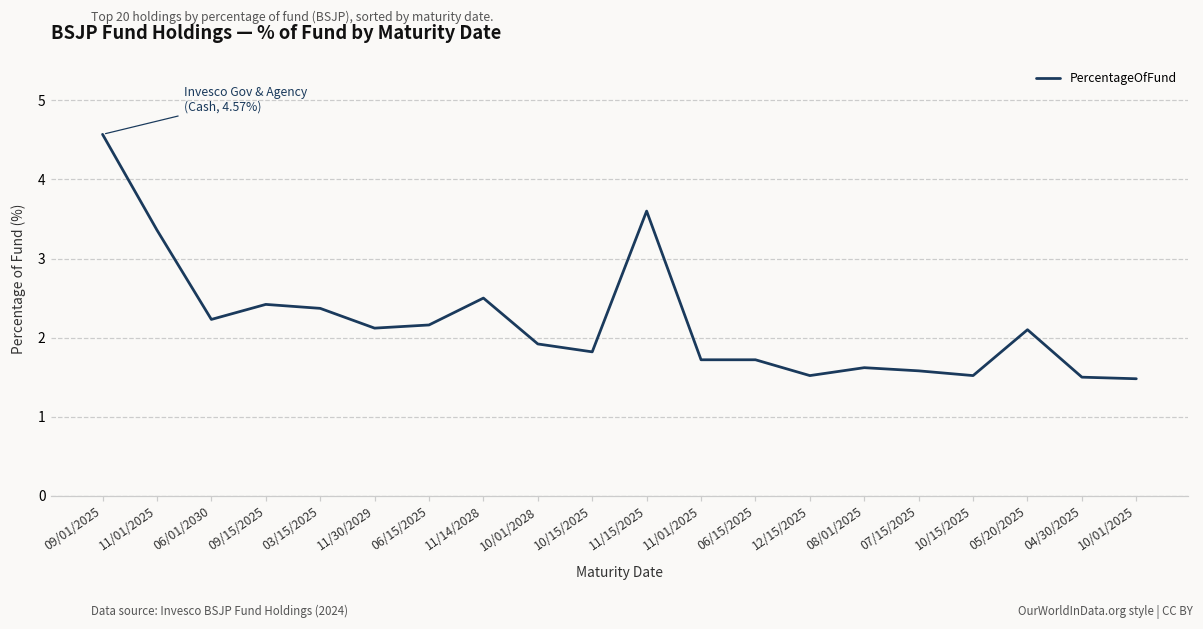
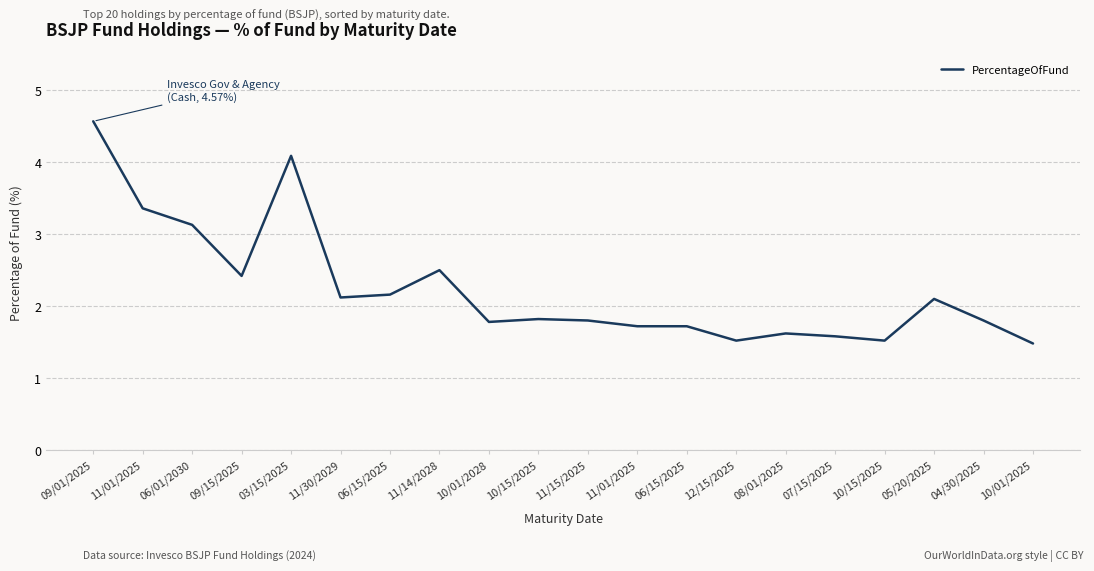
06/01/2030: 2.2 -> 3.1
03/15/2025: 2.4 -> 4.1
10/01/2028: 1.9 -> 1.8
11/15/2025: 3.6 -> 1.8
04/30/2025: 1.5 -> 1.8
